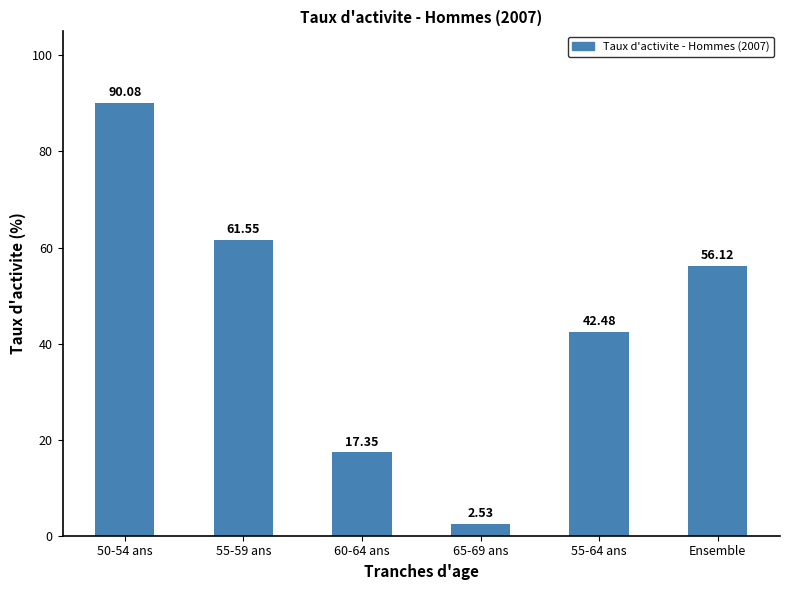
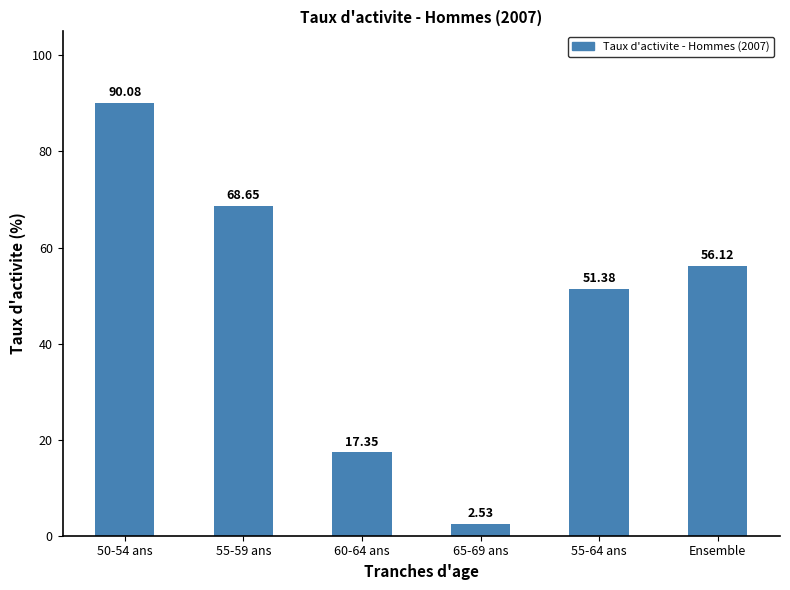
55-59 ans: 61.55 -> 68.65
55-64 ans: 42.48 -> 51.38
